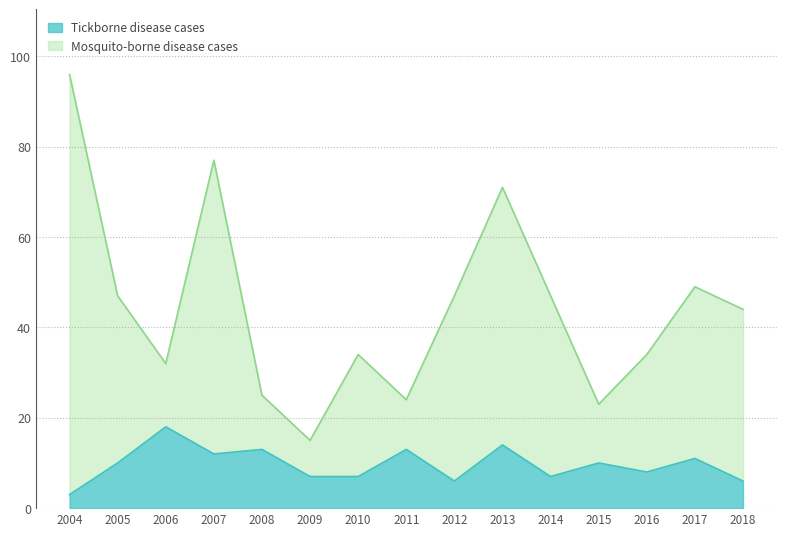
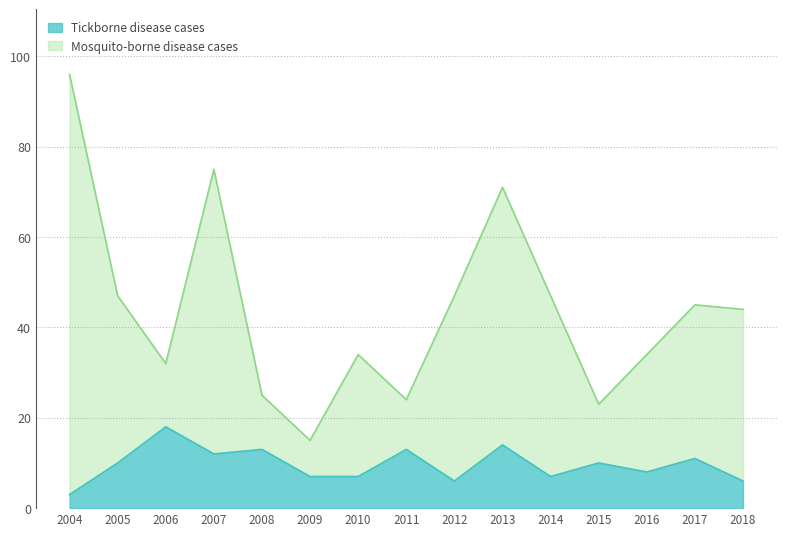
Mosquito-borne disease cases, 2007: 65 -> 63
Mosquito-borne disease cases, 2017: 38 -> 34
